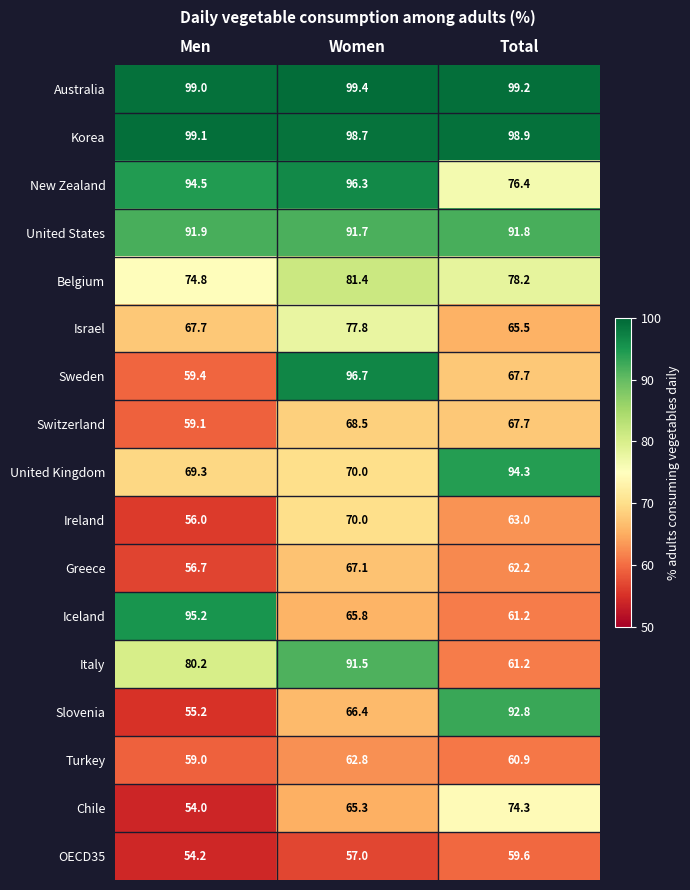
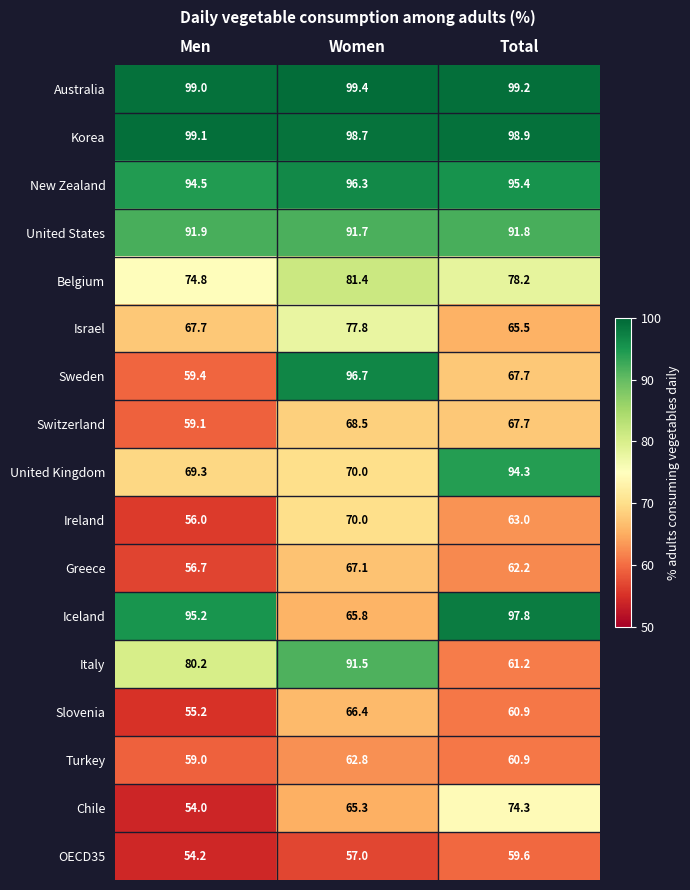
New Zealand, Total: 76.4 -> 95.4
Iceland, Total: 61.2 -> 97.8
Slovenia, Total: 92.8 -> 60.9
